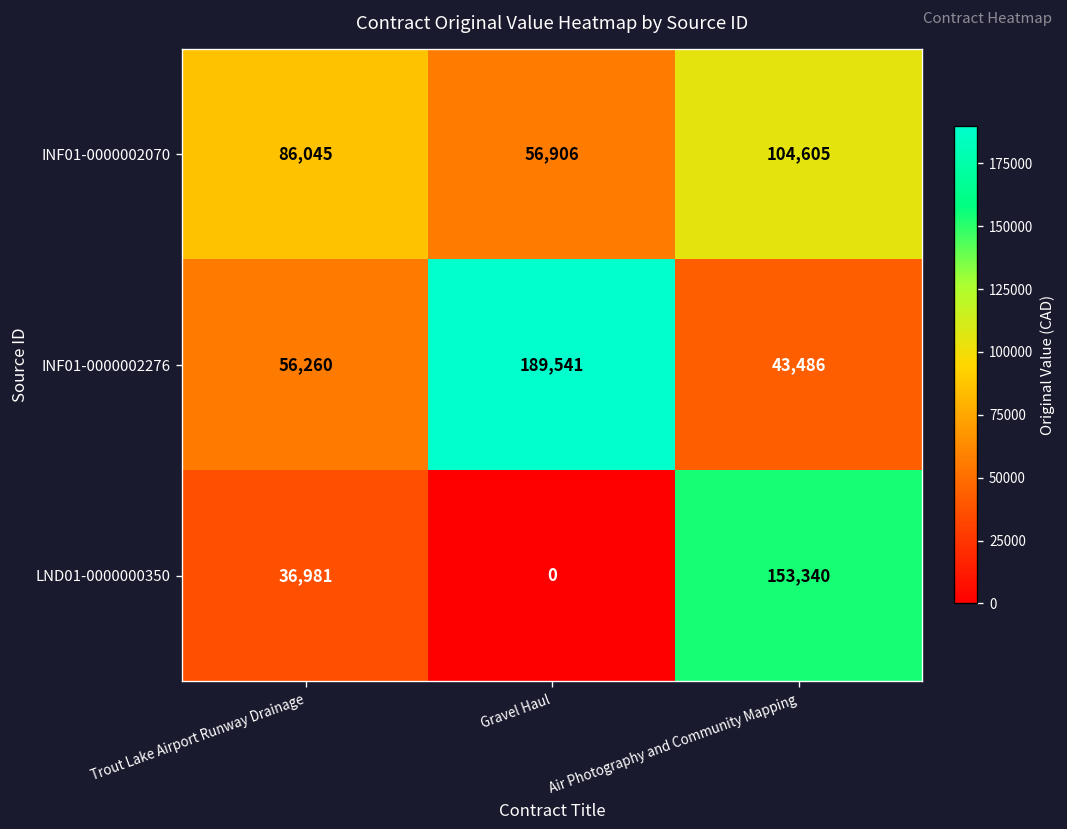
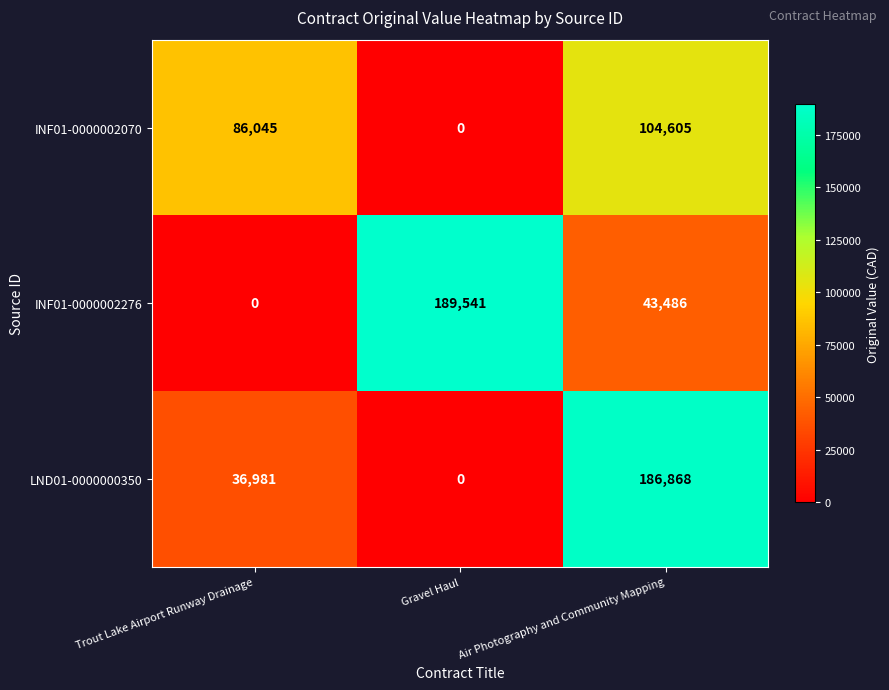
INF01-0000002070, Gravel Haul: 56,906 -> 0
INF01-0000002276, Trout Lake Airport Runway Drainage: 56,260 -> 0
LND01-0000000350, Air Photography and Community Mapping: 153,340 -> 186,868
